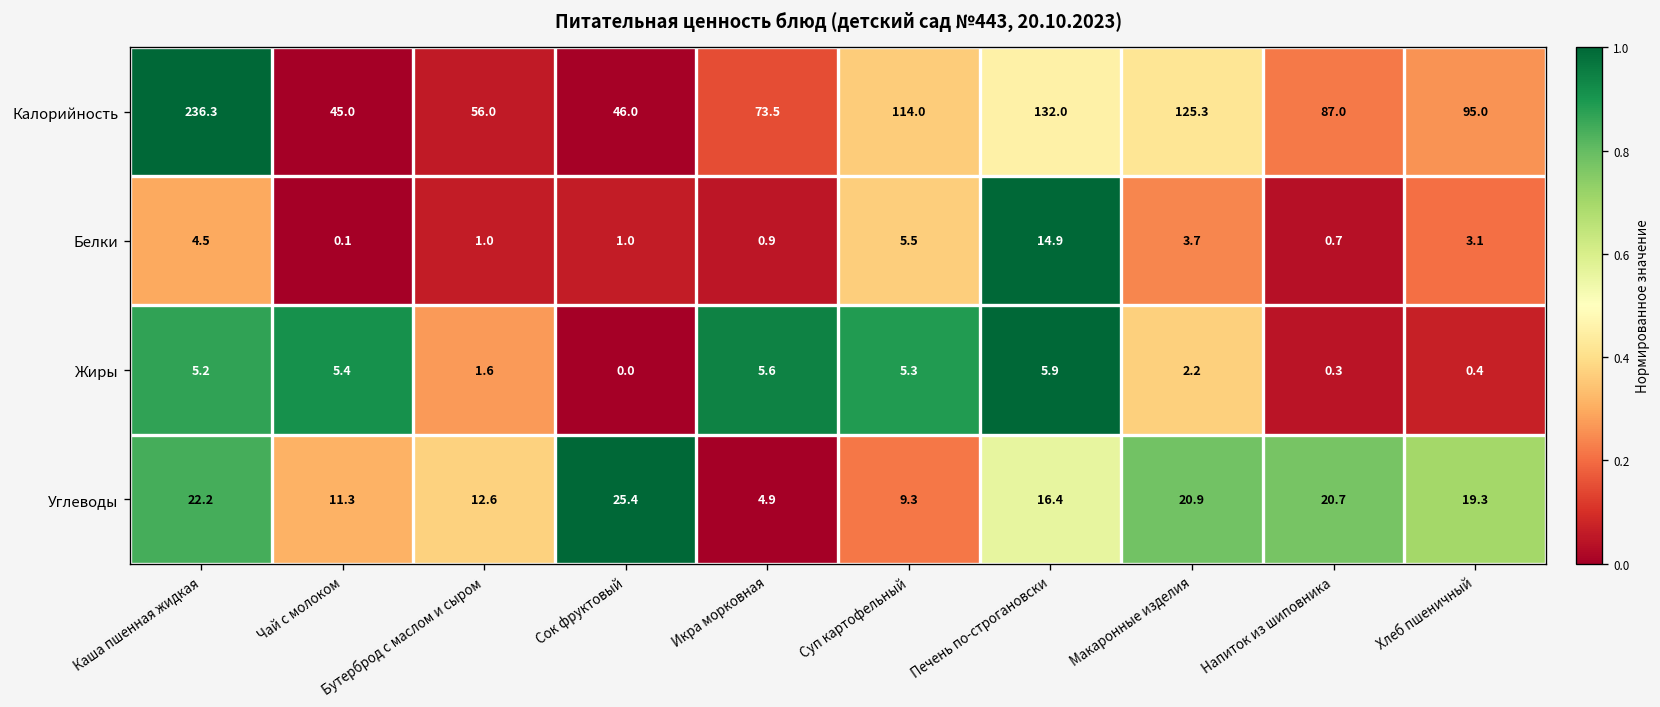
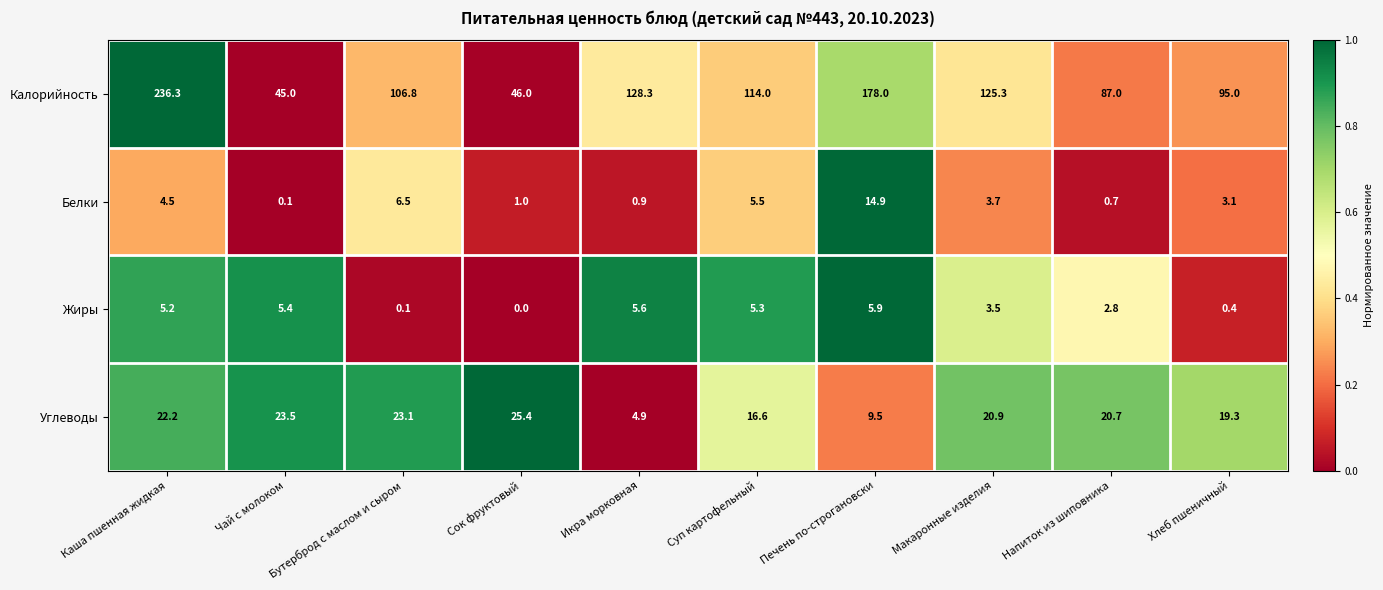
Калорийность, Бутерброд с маслом и сыром: 56.0 -> 106.8
Калорийность, Икра морковная: 73.5 -> 128.3
Калорийность, Печень по-строгановски: 132.0 -> 178.0
Белки, Бутерброд с маслом и сыром: 1.0 -> 6.5
Жиры, Бутерброд с маслом и сыром: 1.6 -> 0.1
Жиры, Макаронные изделия: 2.2 -> 3.5
Жиры, Напиток из шиповника: 0.3 -> 2.8
Углеводы, Чай с молоком: 11.3 -> 23.5
Углеводы, Бутерброд с маслом и сыром: 12.6 -> 23.1
Углеводы, Суп картофельный: 9.3 -> 16.6
Углеводы, Печень по-строгановски: 16.4 -> 9.5
